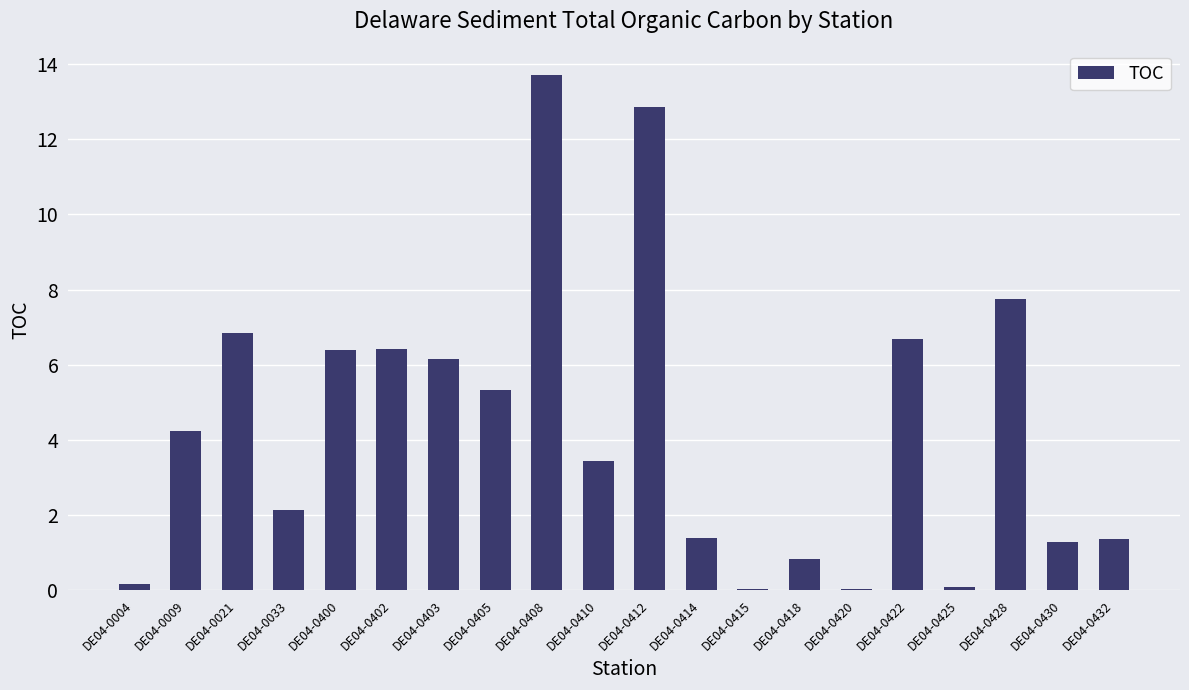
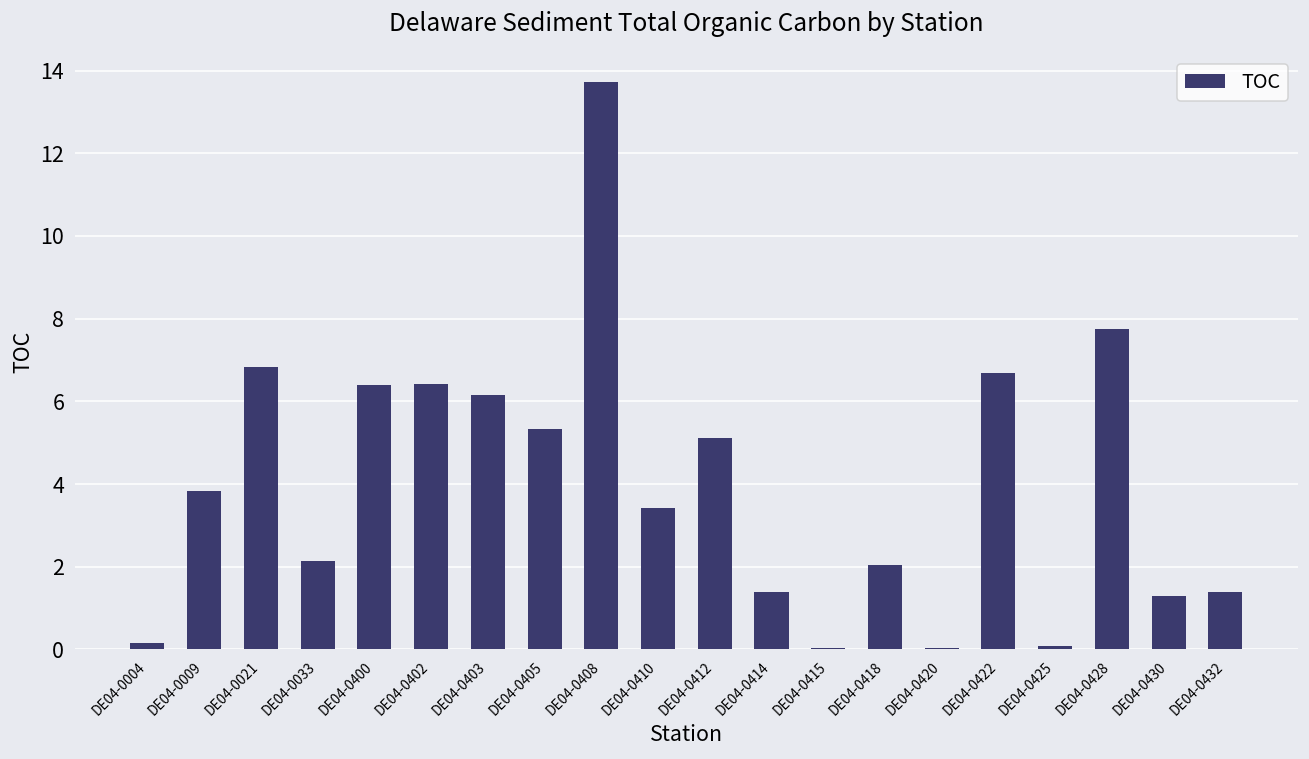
DE04-0009: 4.3 -> 3.8
DE04-0412: 12.9 -> 5.1
DE04-0418: 0.8 -> 2.0
